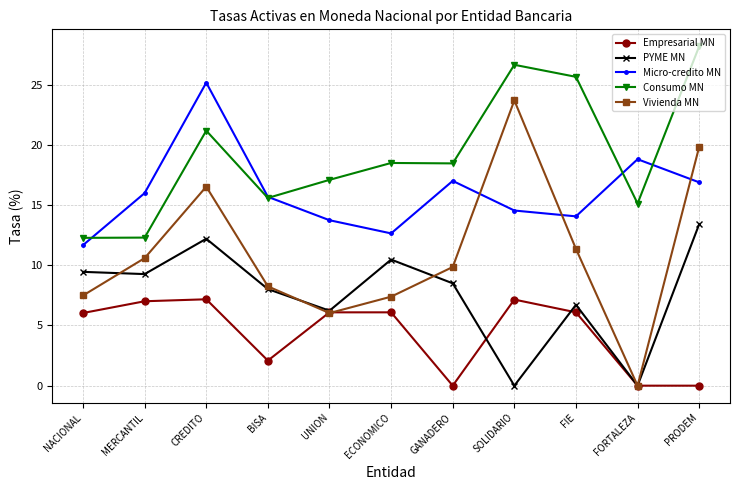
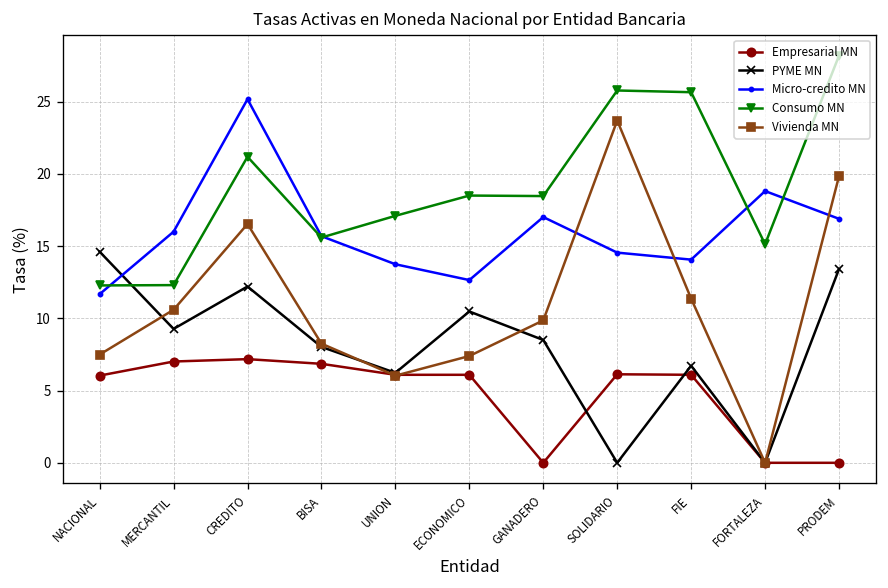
PYME MN, NACIONAL: 9.5 -> 14.6
Empresarial MN, BISA: 2.1 -> 6.9
Empresarial MN, SOLIDARIO: 7.2 -> 6.1
Consumo MN, SOLIDARIO: 26.6 -> 25.8
